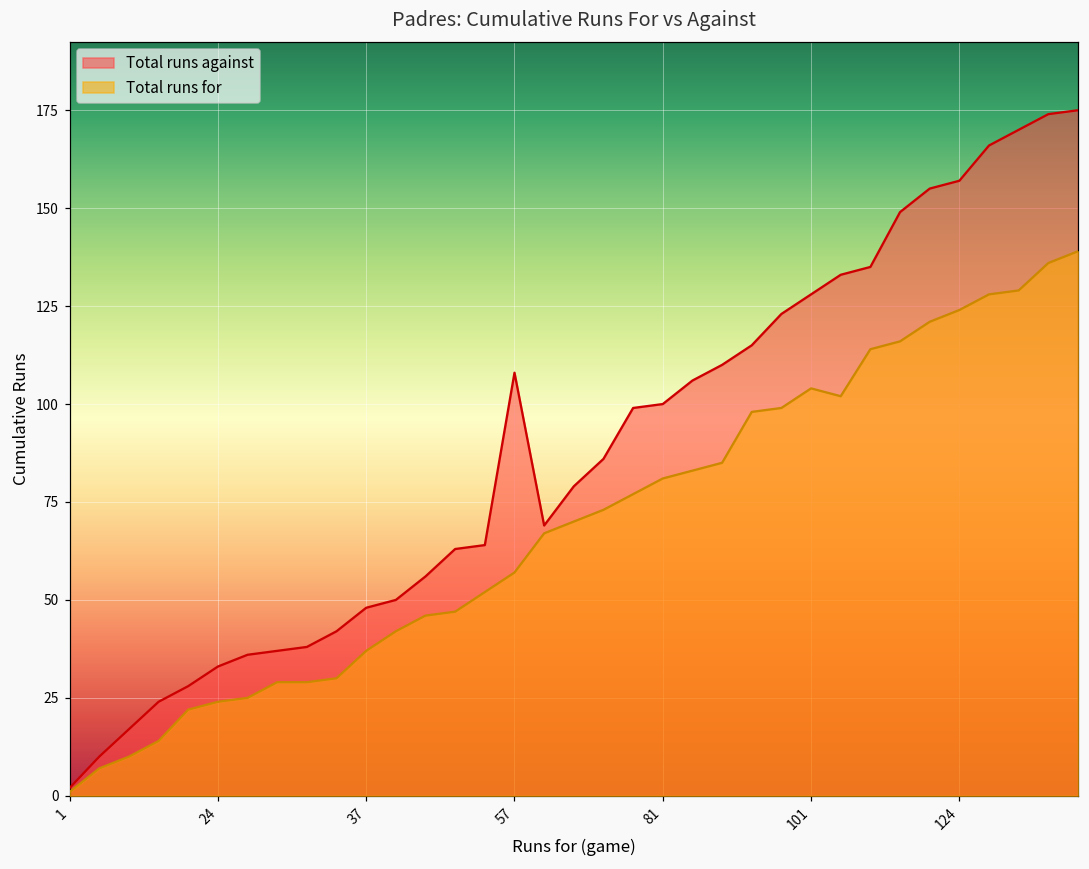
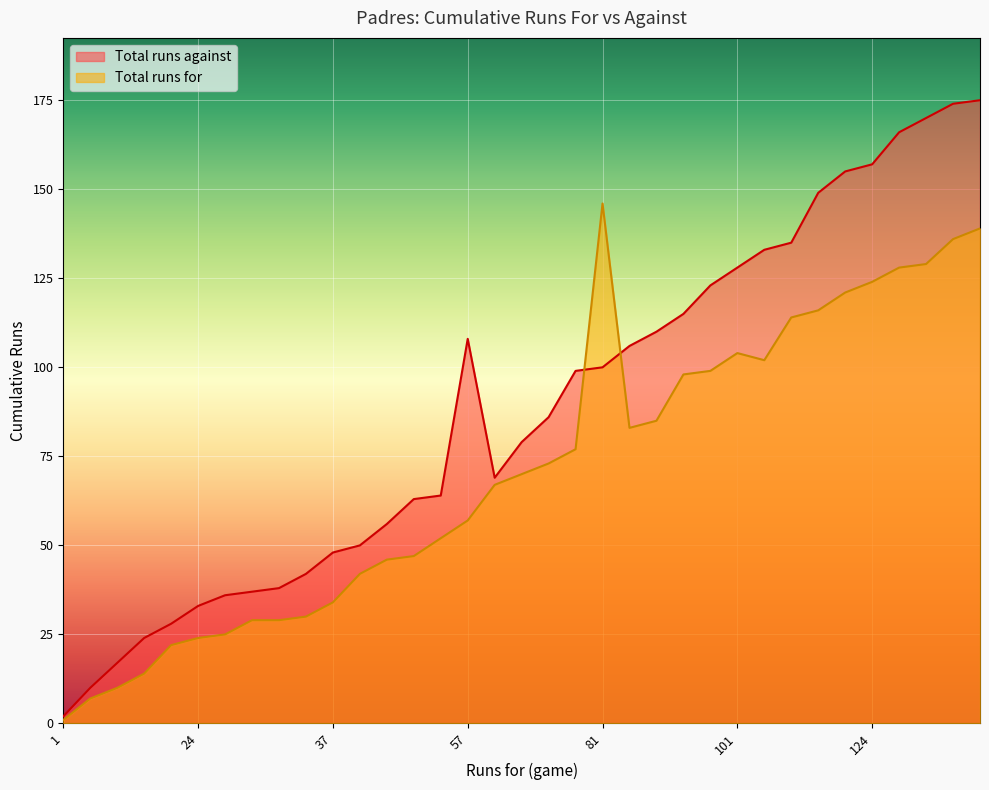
Total runs for, 37: 37 -> 34
Total runs for, 81: 81 -> 146
